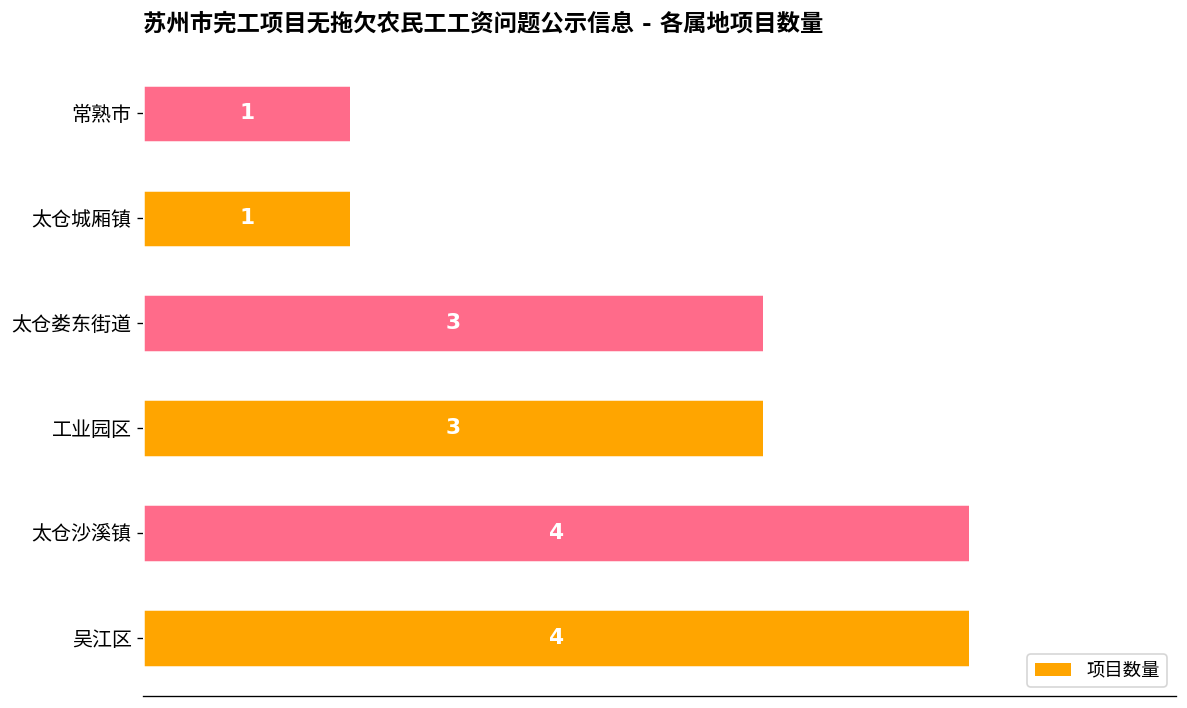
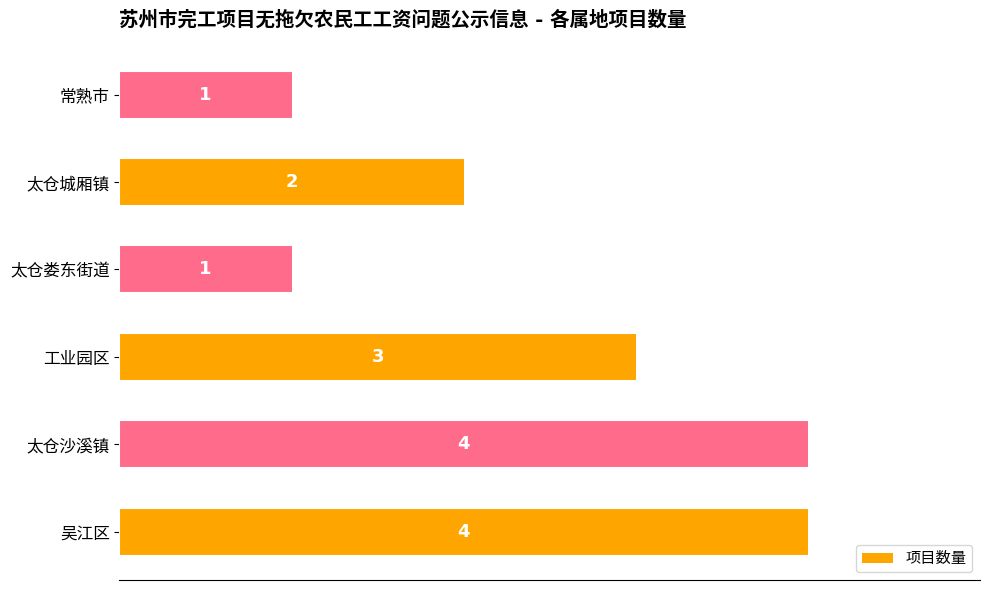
太仓城厢镇: 1 -> 2
太仓娄东街道: 3 -> 1
